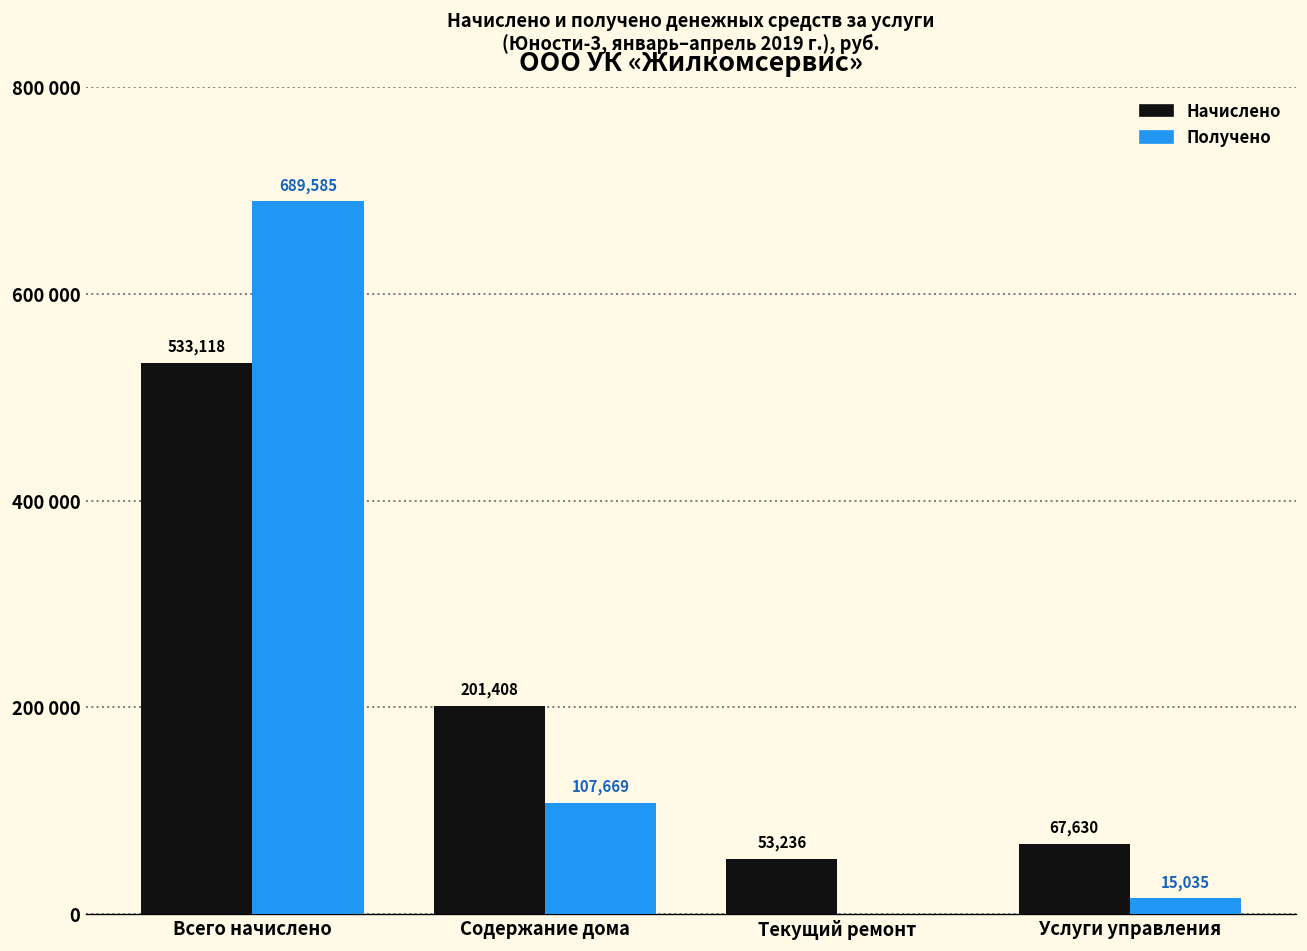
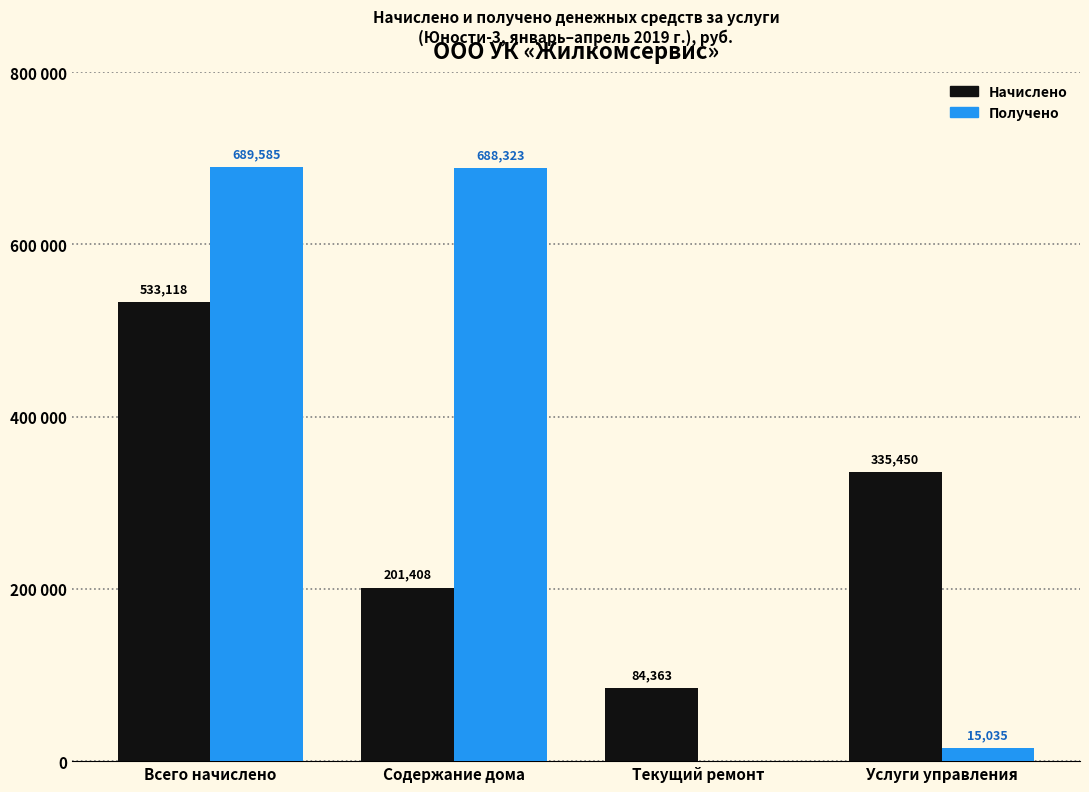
Получено, Содержание дома: 107,669 -> 688,323
Начислено, Текущий ремонт: 53,236 -> 84,363
Начислено, Услуги управления: 67,630 -> 335,450
